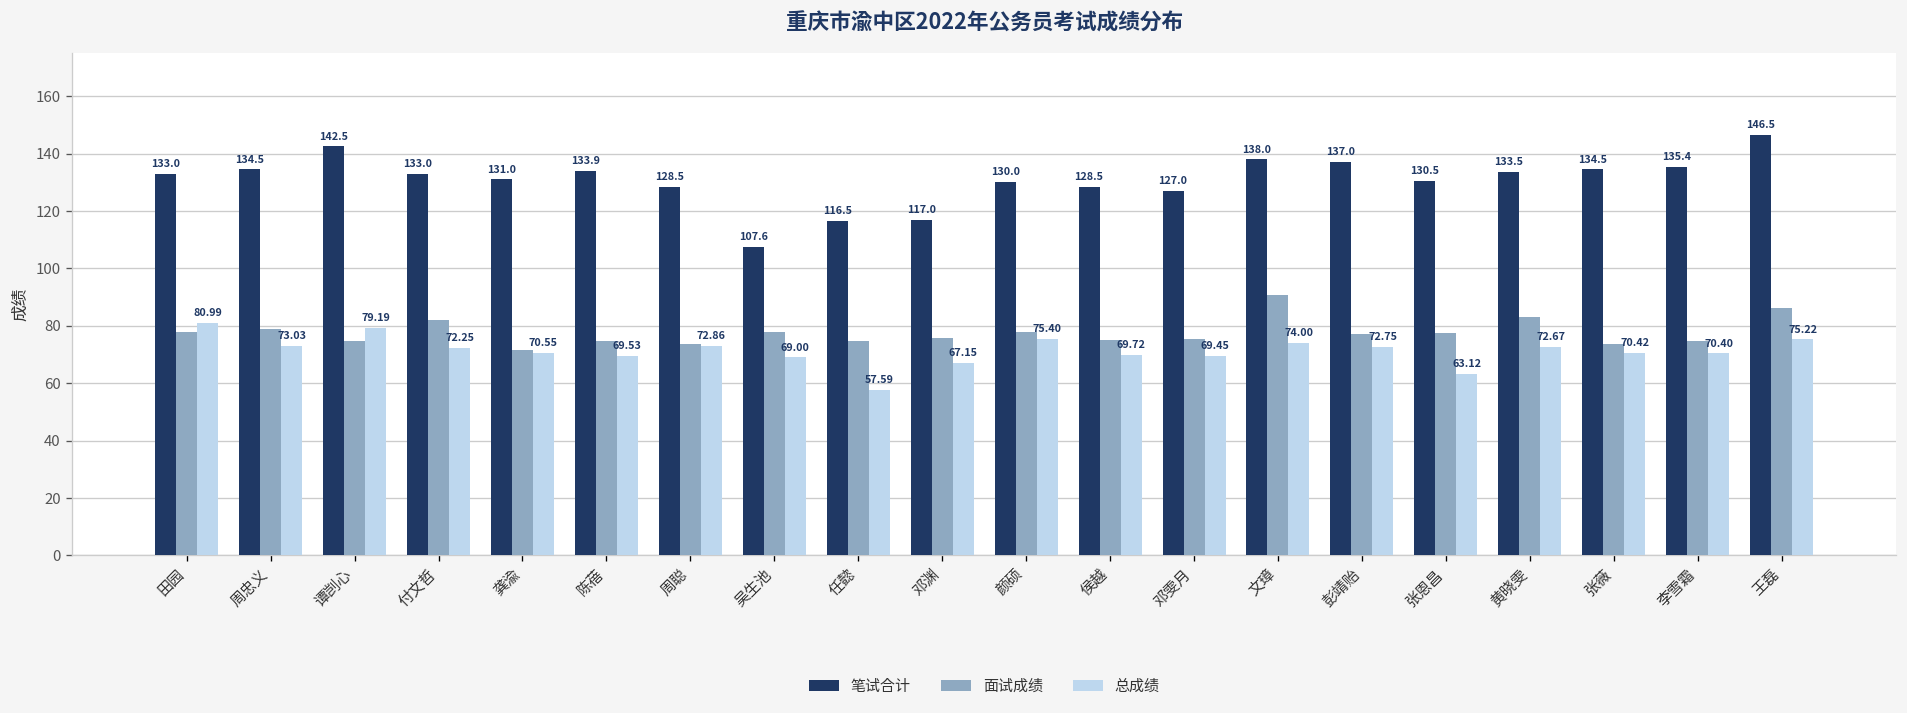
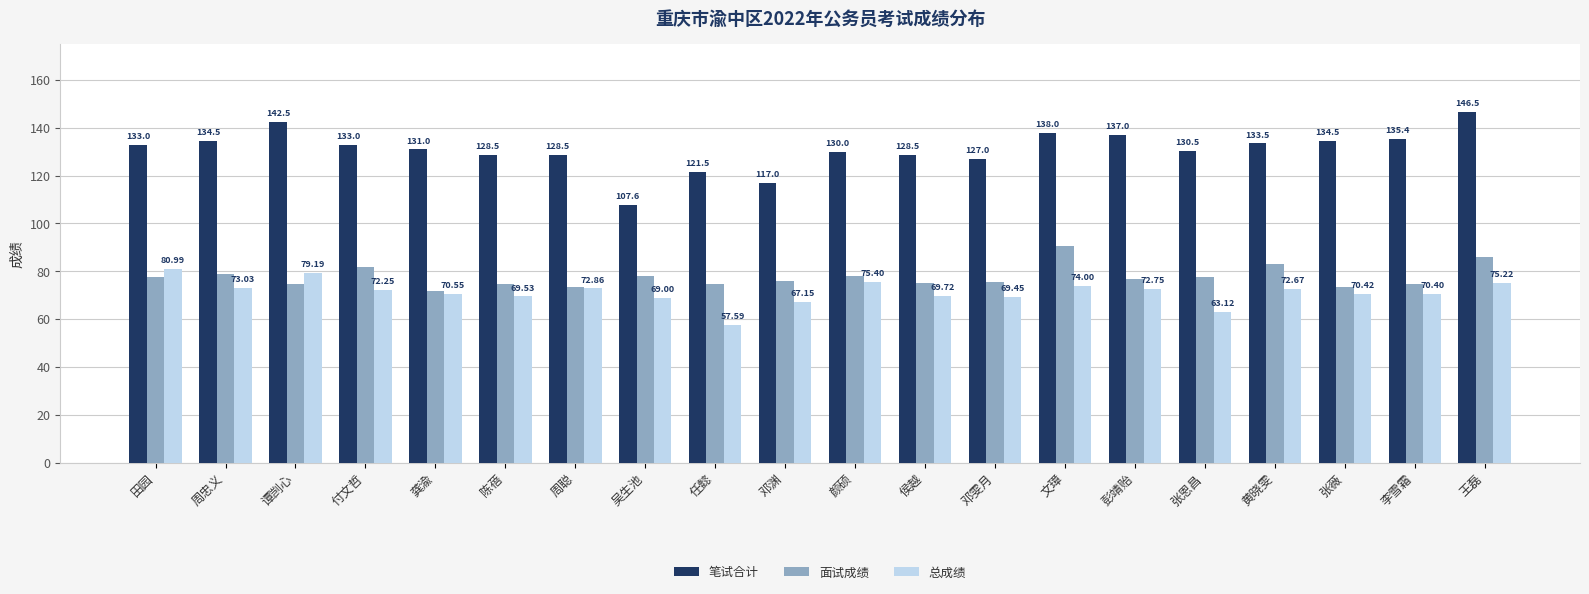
笔试合计, 陈蓓: 133.9 -> 128.5
笔试合计, 任懿: 116.5 -> 121.5
